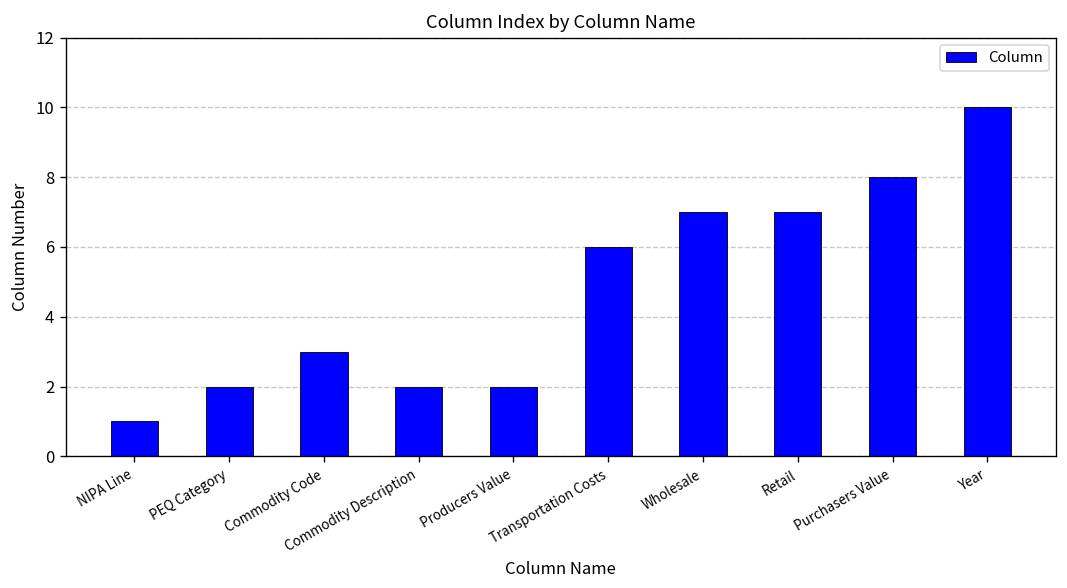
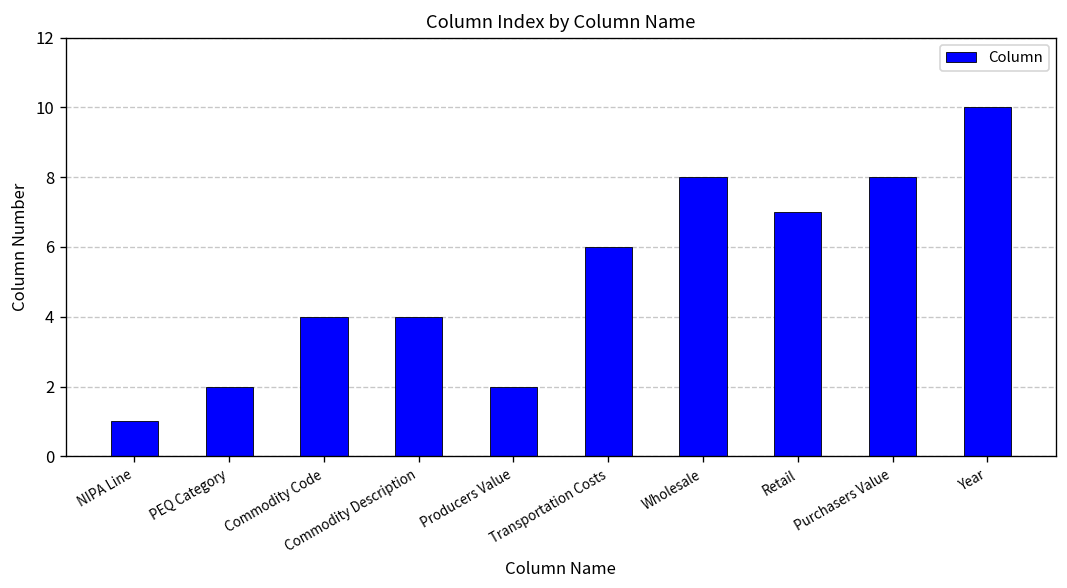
Commodity Code: 3 -> 4
Commodity Description: 2 -> 4
Wholesale: 7 -> 8
